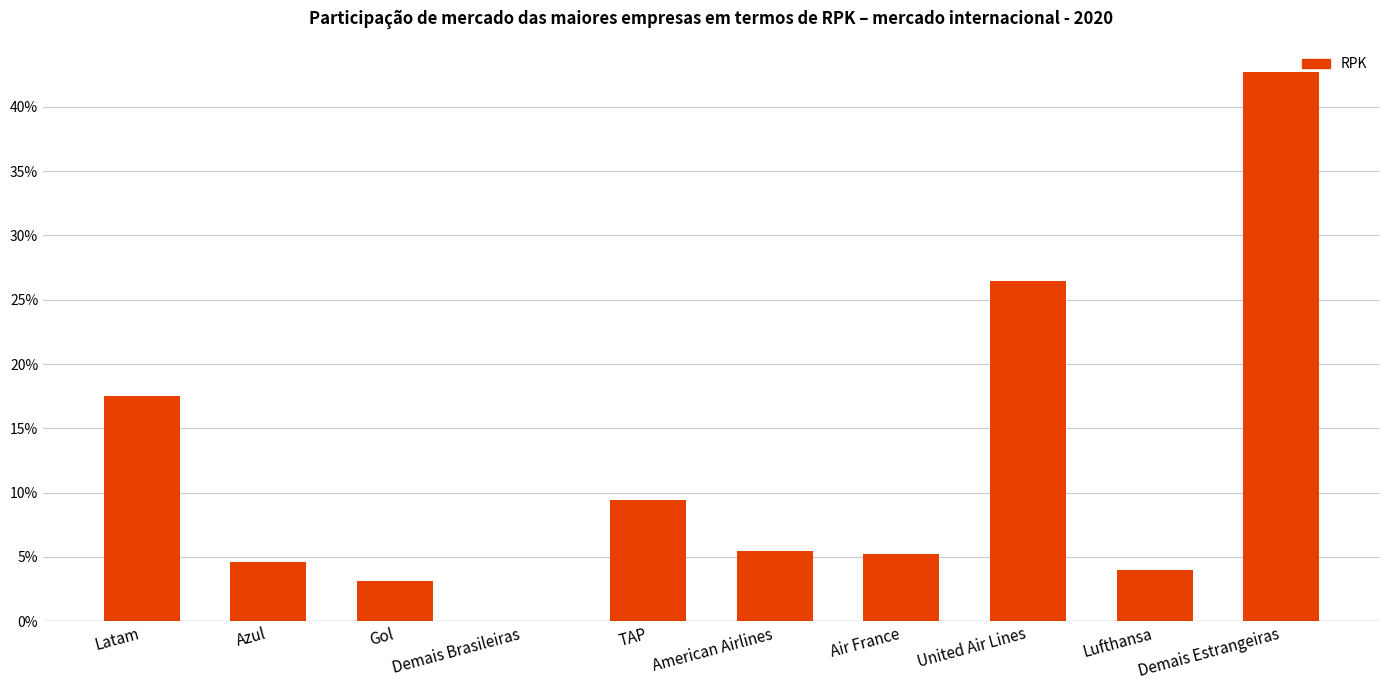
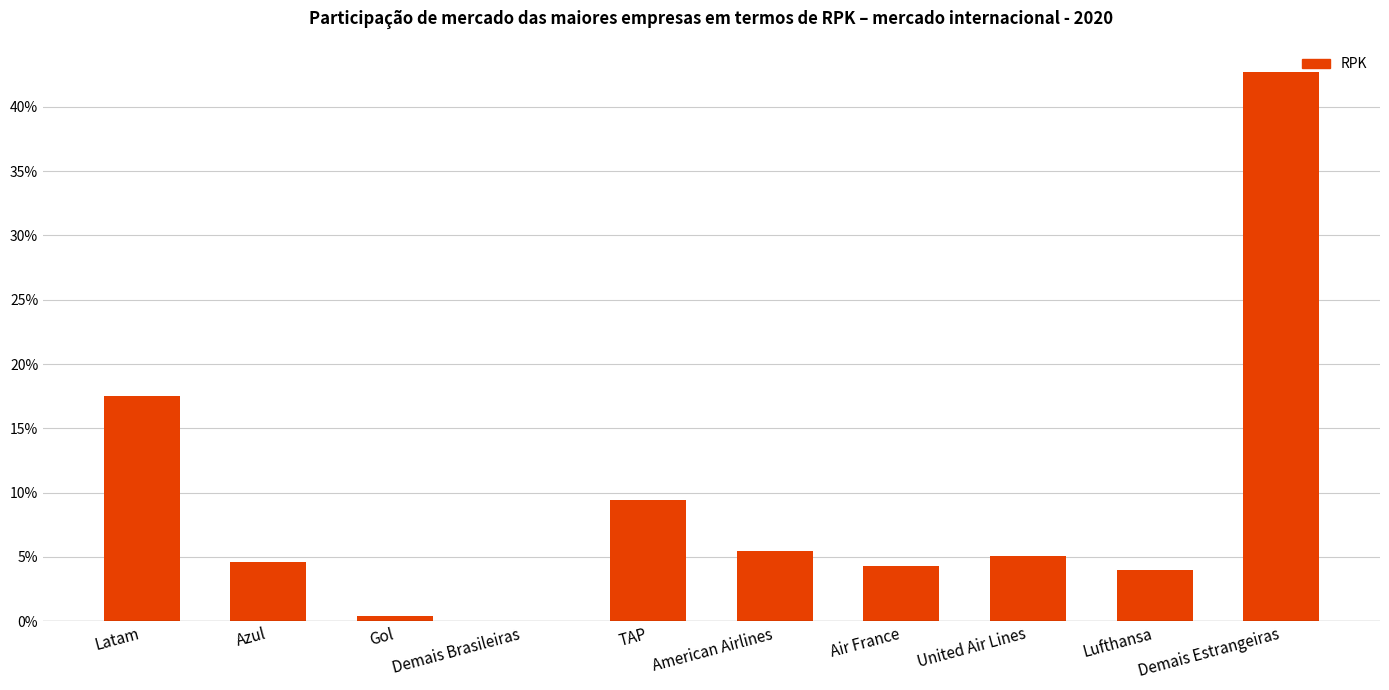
Gol: 3.1% -> 0.4%
Air France: 5.2% -> 4.3%
United Air Lines: 26.5% -> 5.1%
